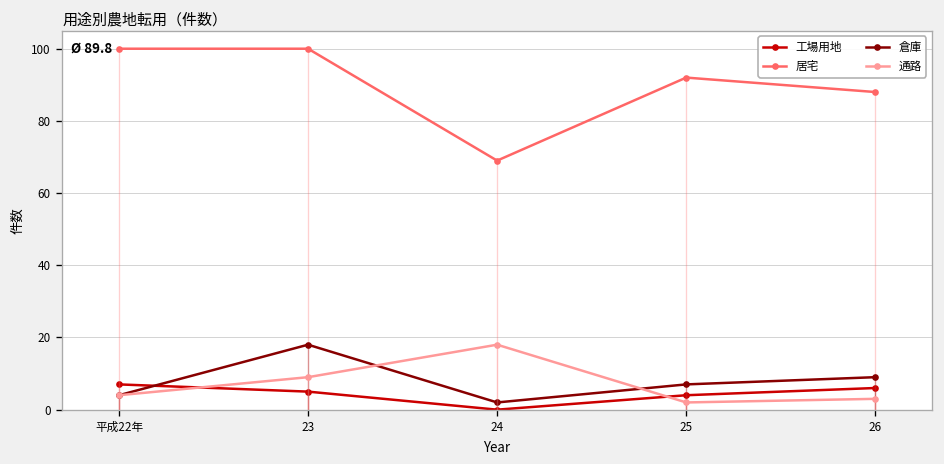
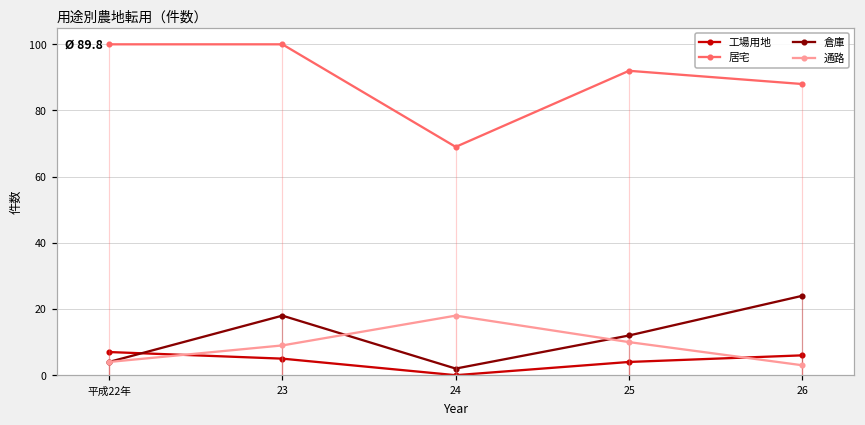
倉庫, 25: 7 -> 12
通路, 25: 2 -> 10
倉庫, 26: 9 -> 24
